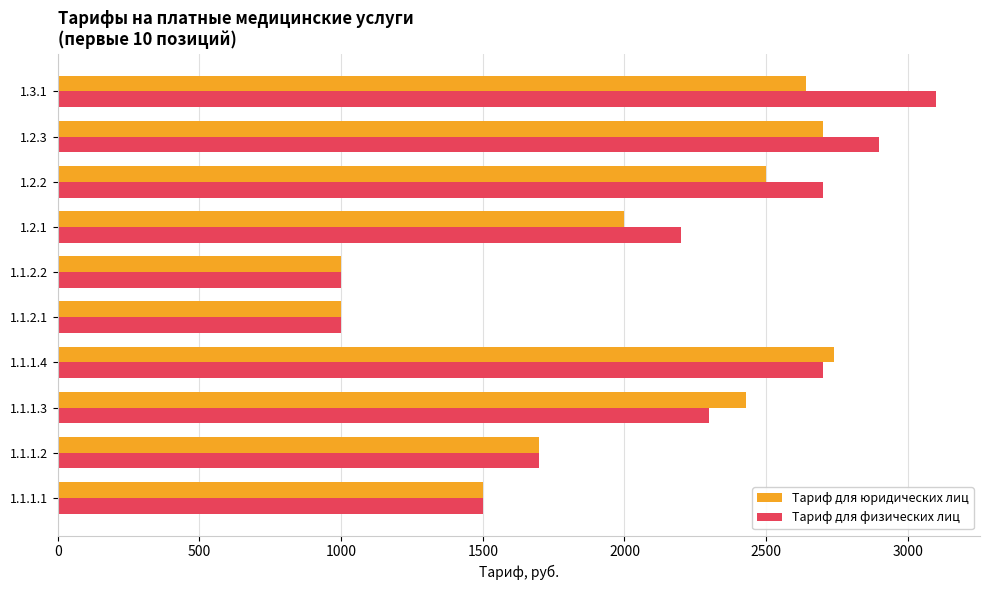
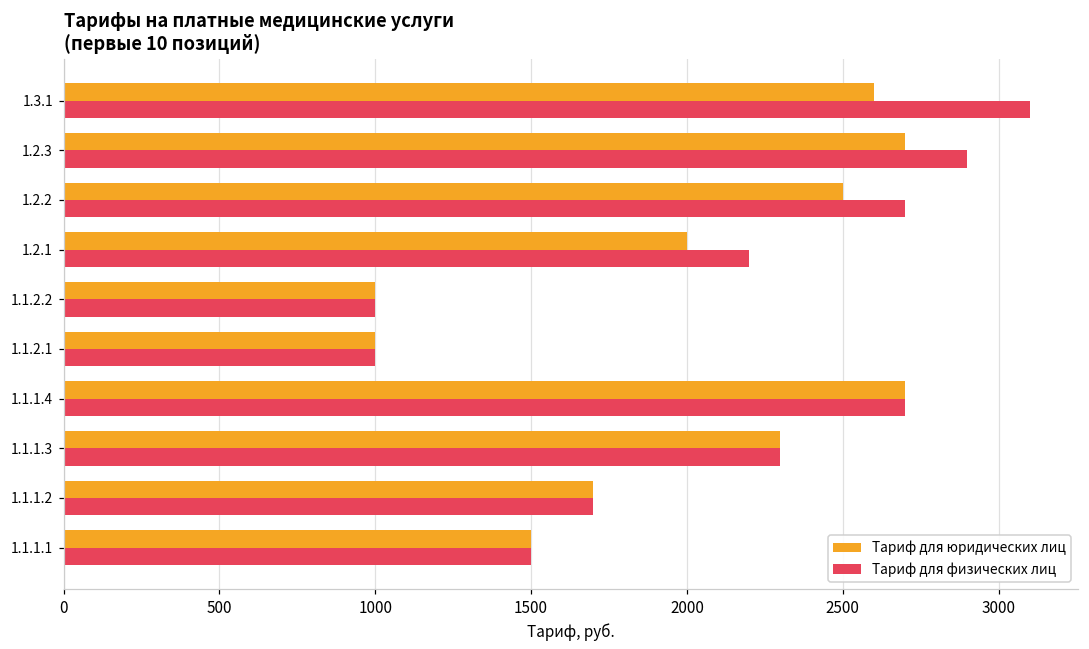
Тариф для юридических лиц, 1.3.1: 2640 -> 2600
Тариф для юридических лиц, 1.1.1.4: 2740 -> 2700
Тариф для юридических лиц, 1.1.1.3: 2430 -> 2300
